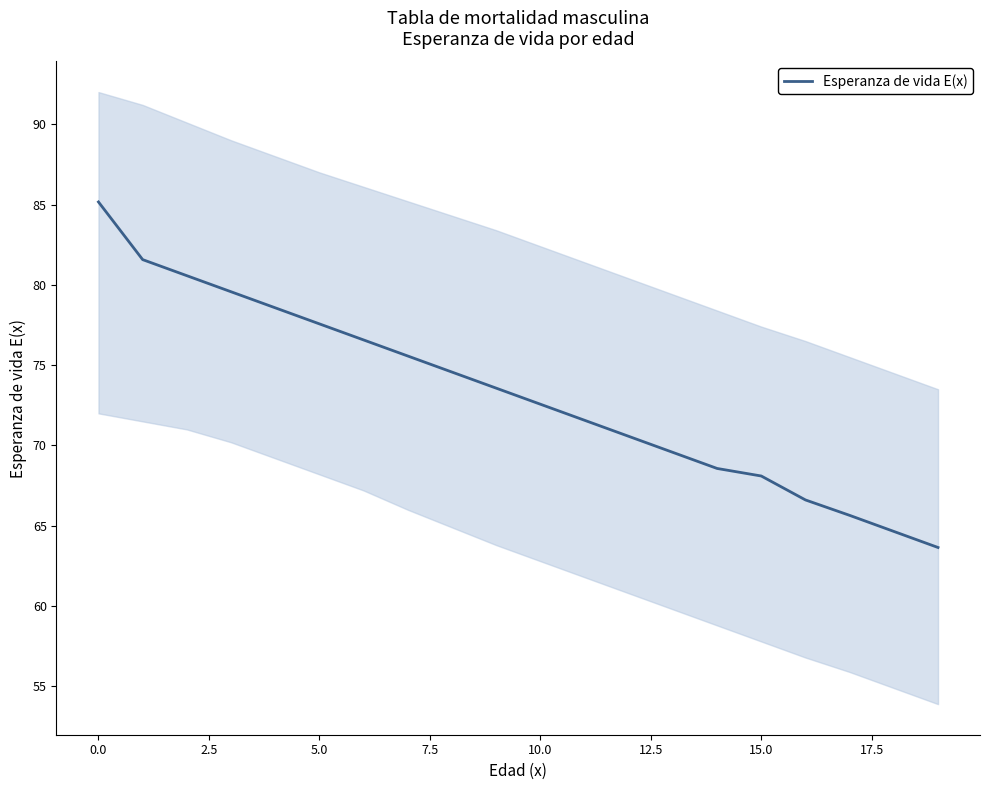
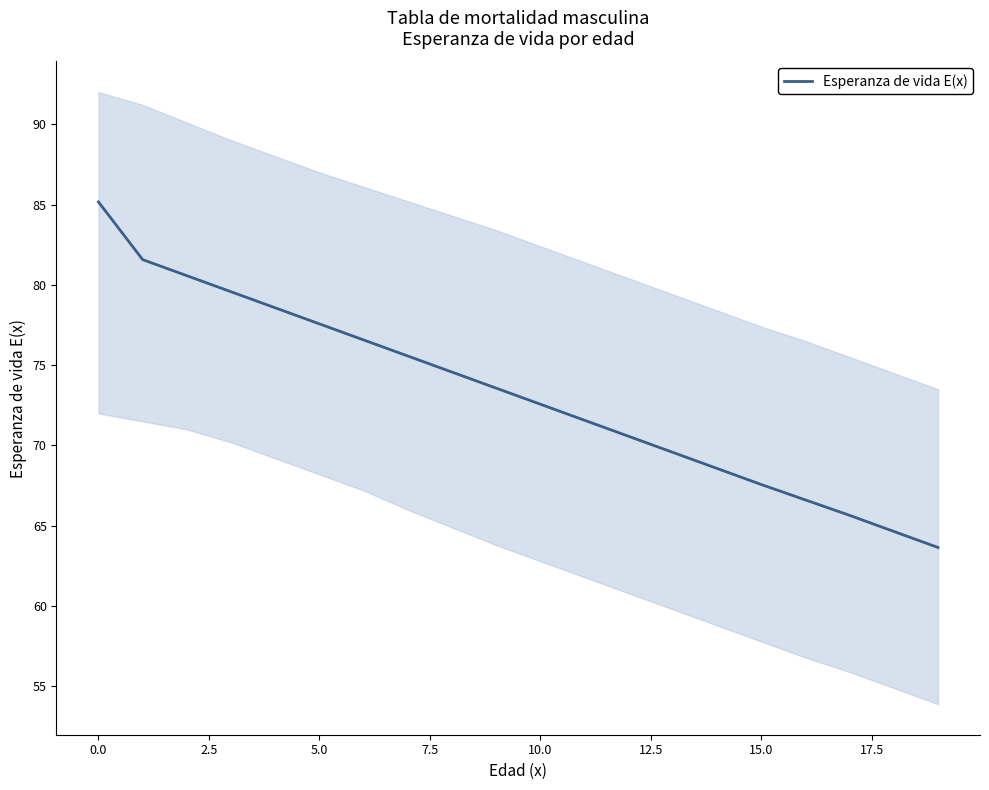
Esperanza de vida E(x), 15.0: 68.1 -> 67.6
